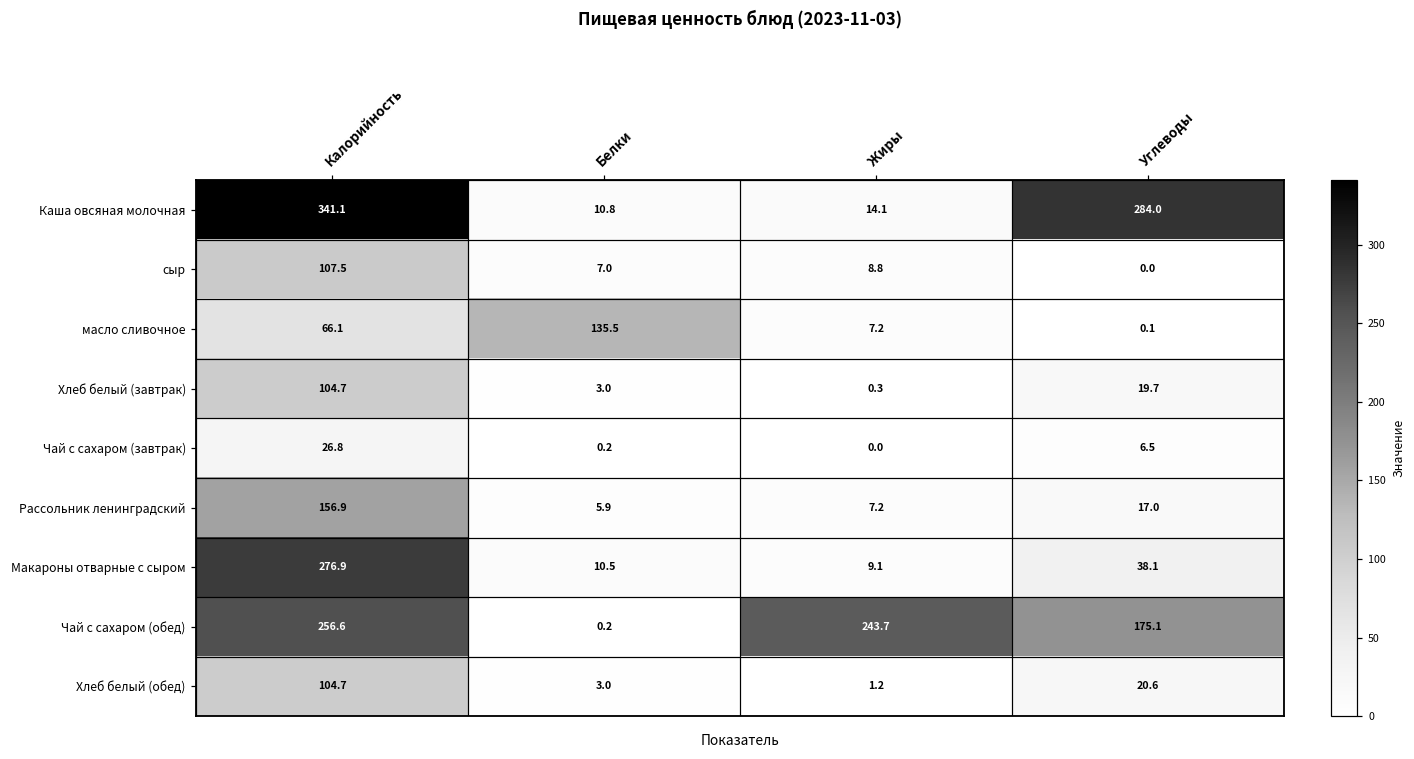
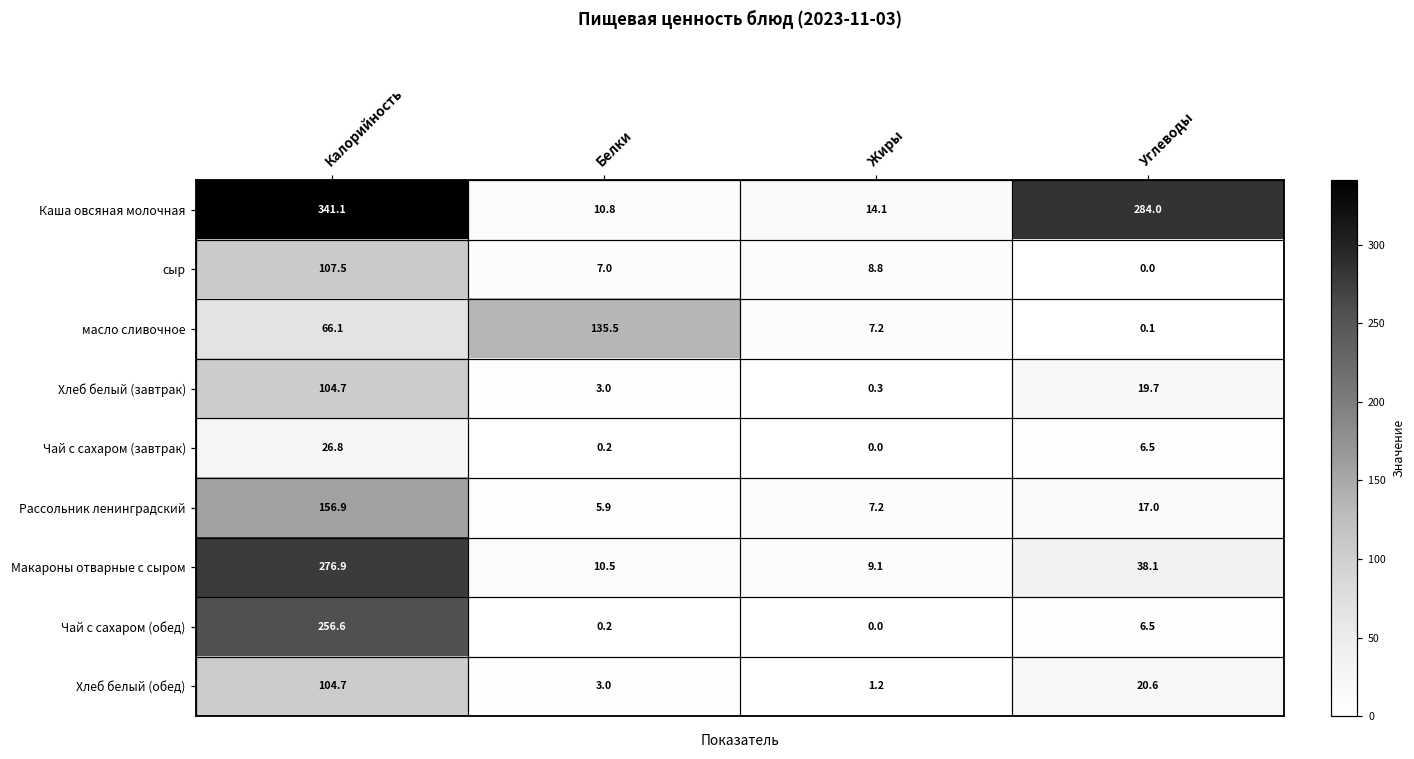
Чай с сахаром (обед), Жиры: 243.7 -> 0.0
Чай с сахаром (обед), Углеводы: 175.1 -> 6.5
